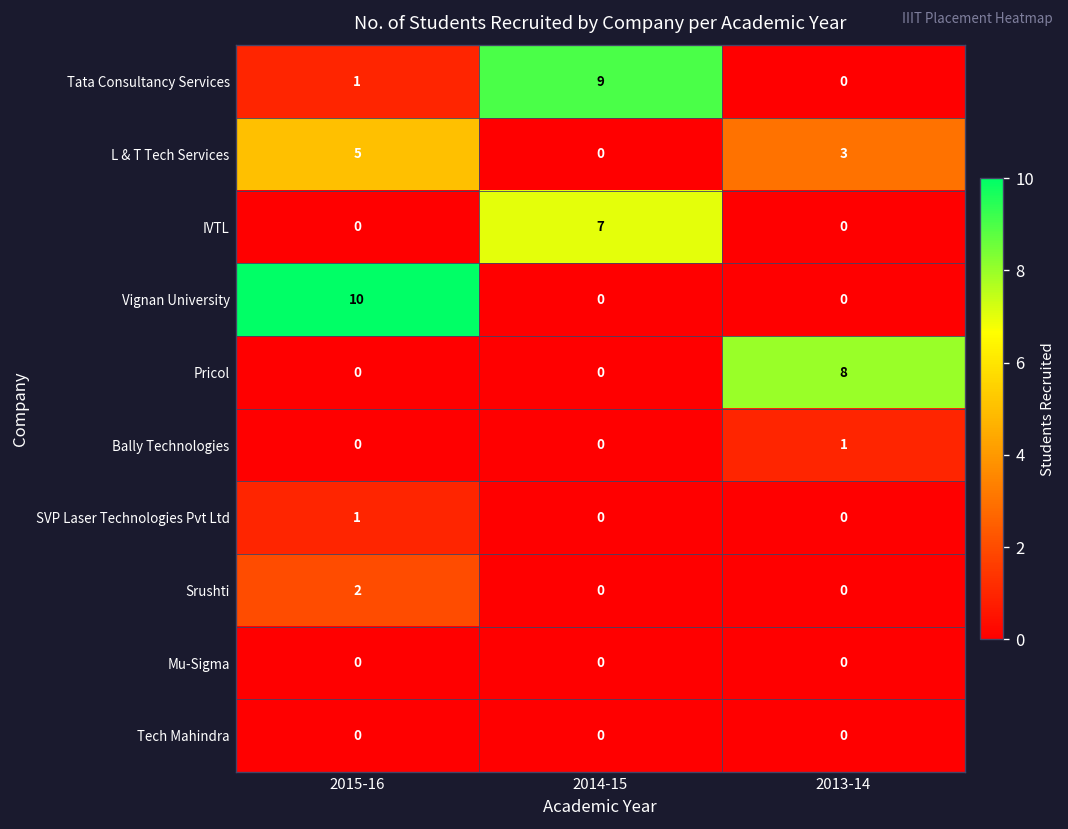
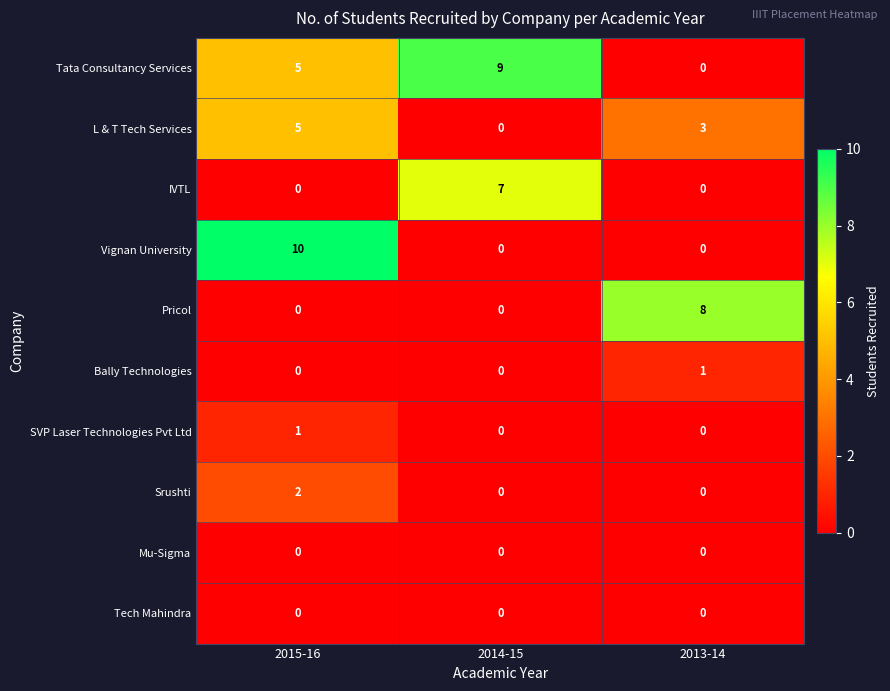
Tata Consultancy Services, 2015-16: 1 -> 5
